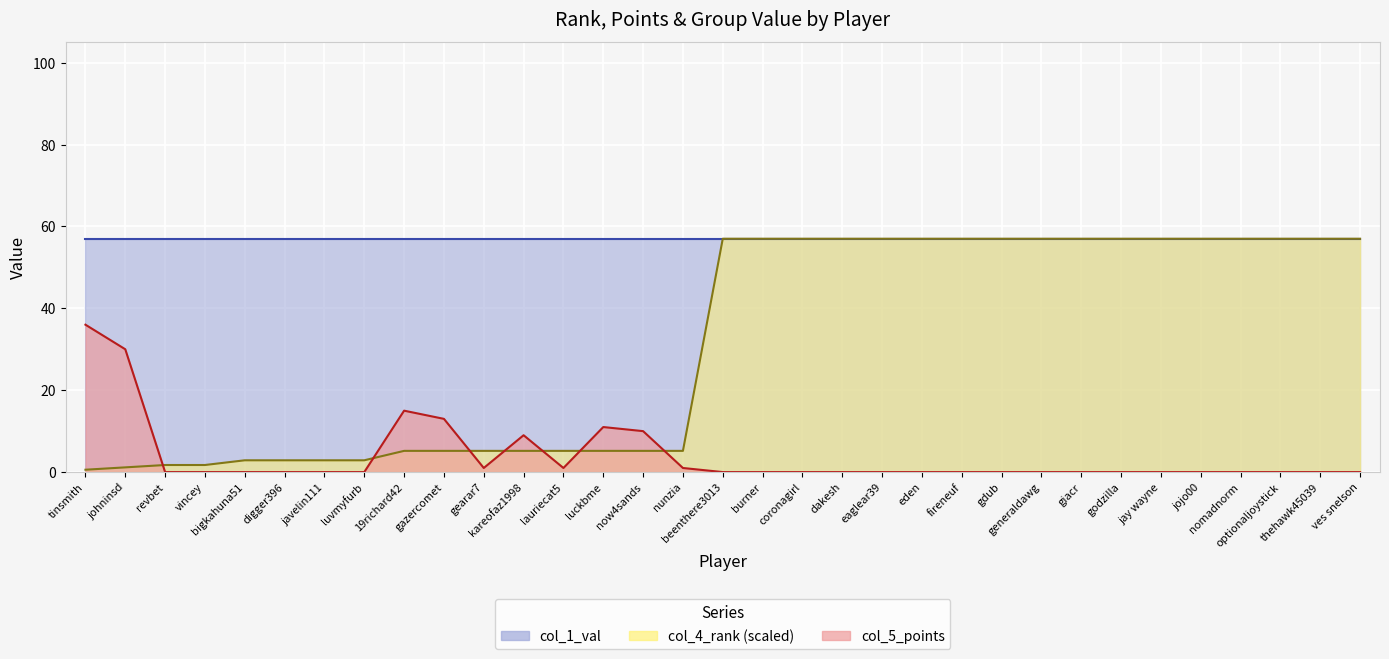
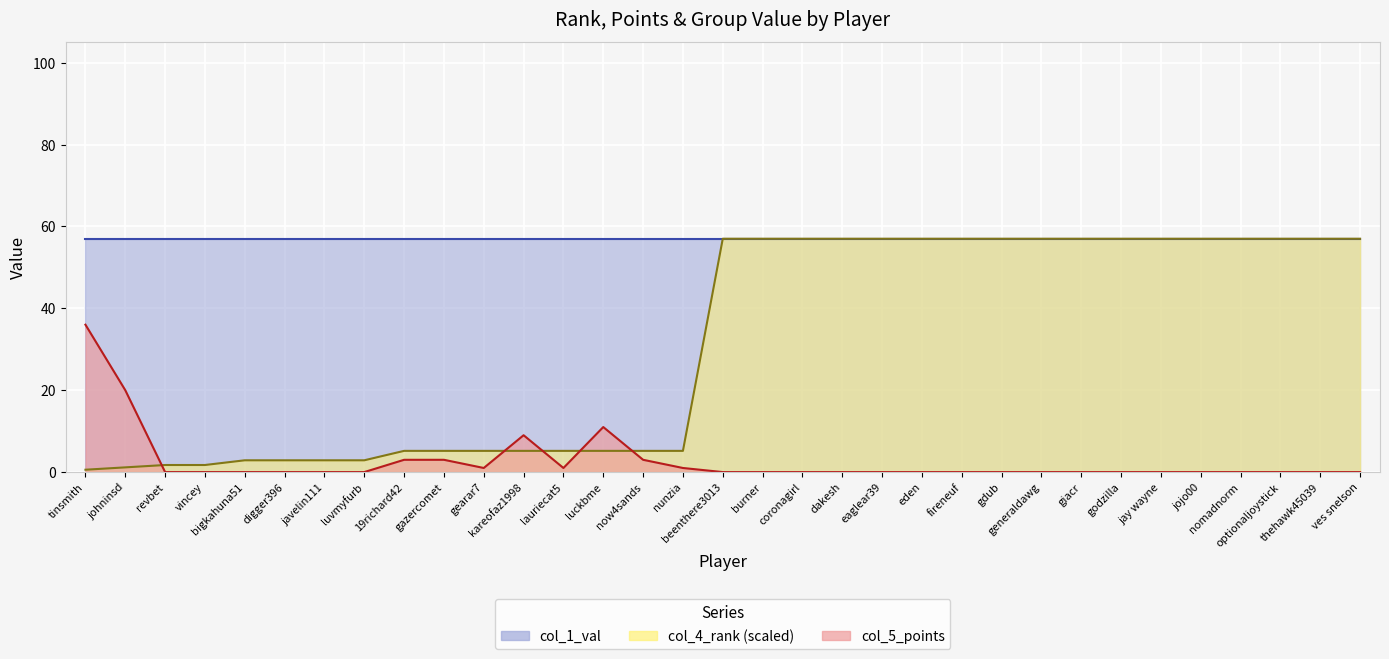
col_5_points, johninsd: 30 -> 20
col_5_points, 19richard42: 15 -> 3
col_5_points, gazercomet: 13 -> 3
col_5_points, now4sands: 10 -> 3
